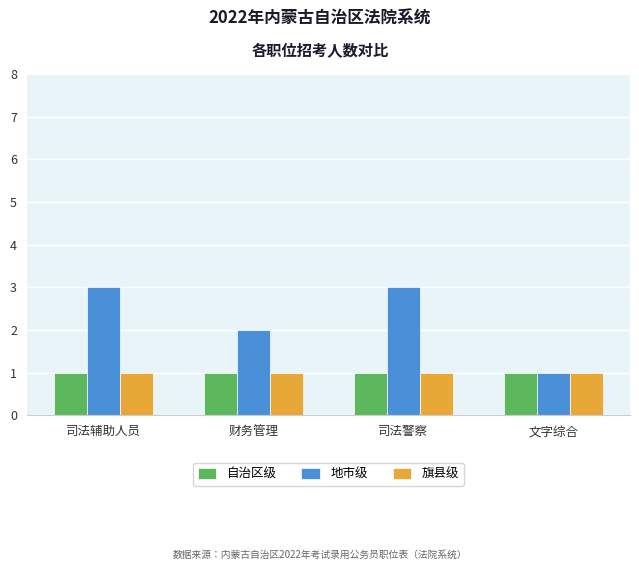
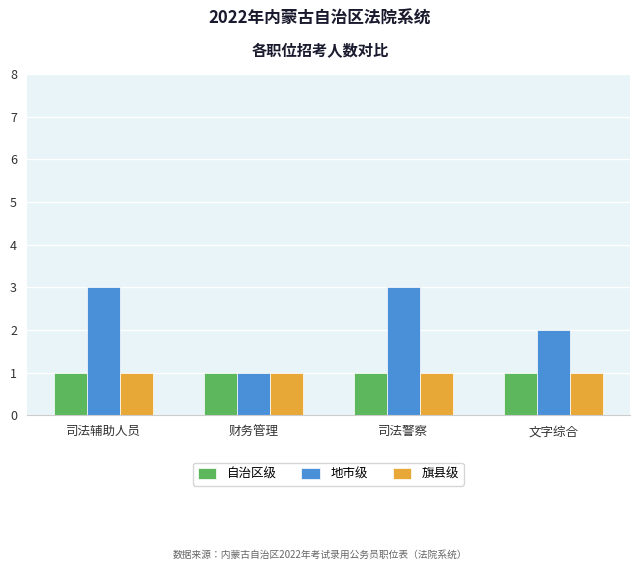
地市级, 财务管理: 2 -> 1
地市级, 文字综合: 1 -> 2
